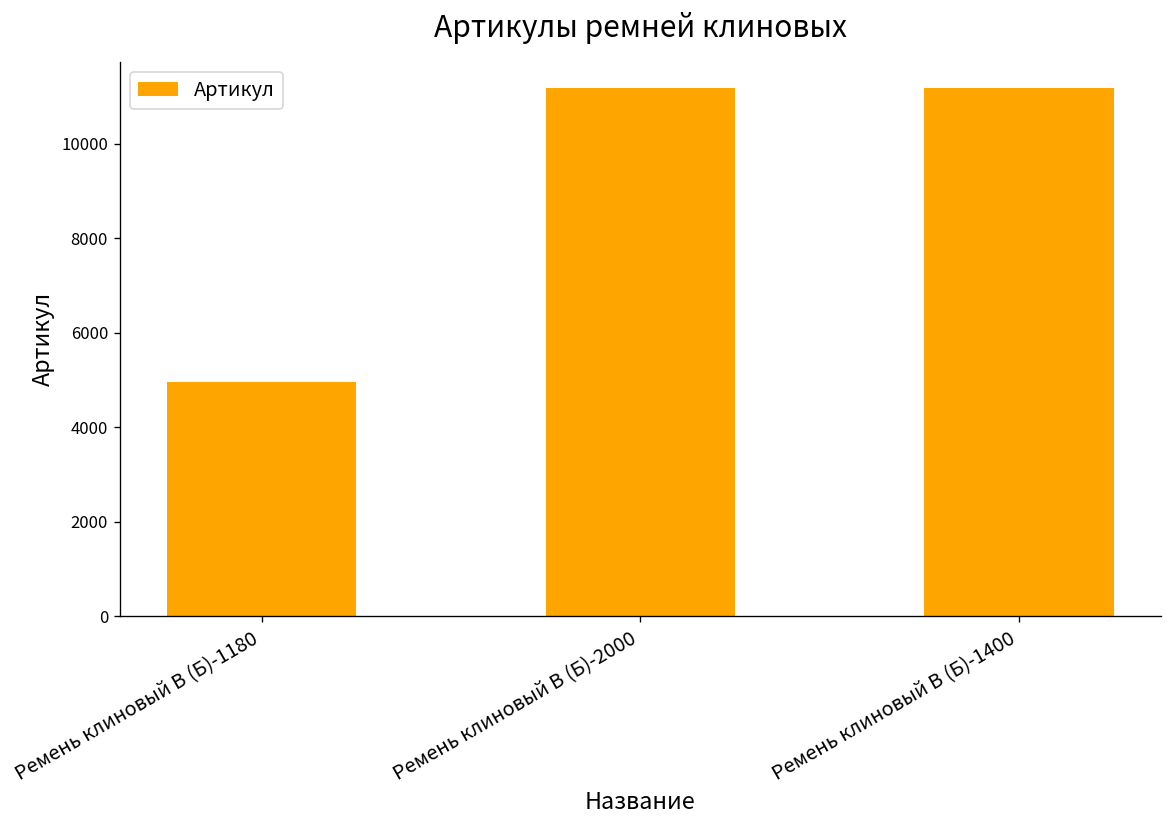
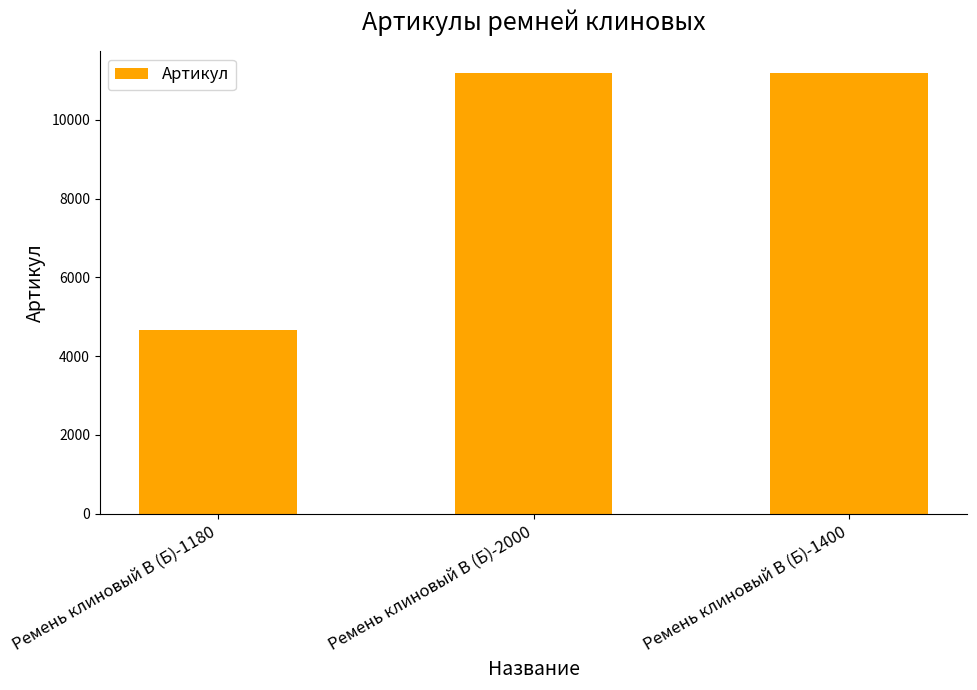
Ремень клиновый В (Б)-1180: 5000 -> 4700
